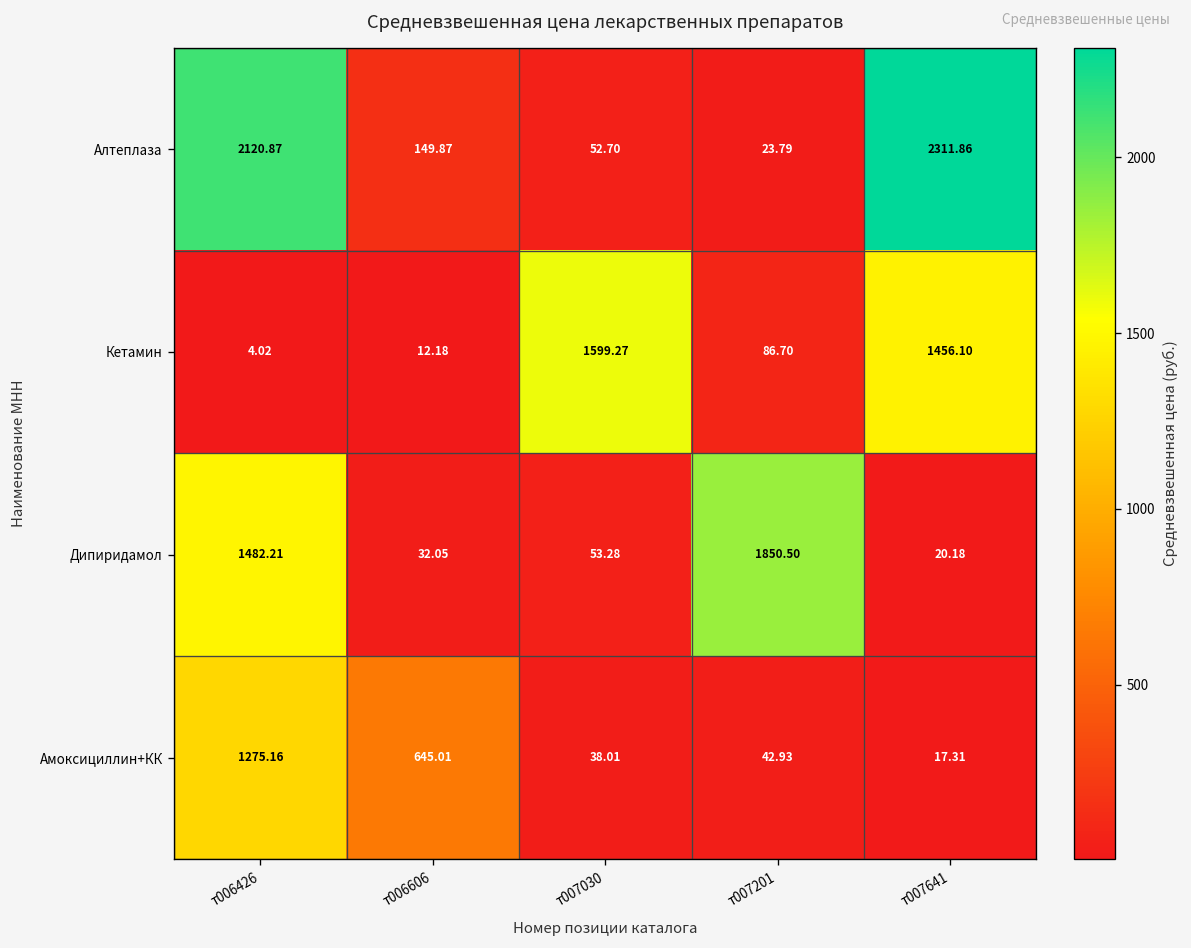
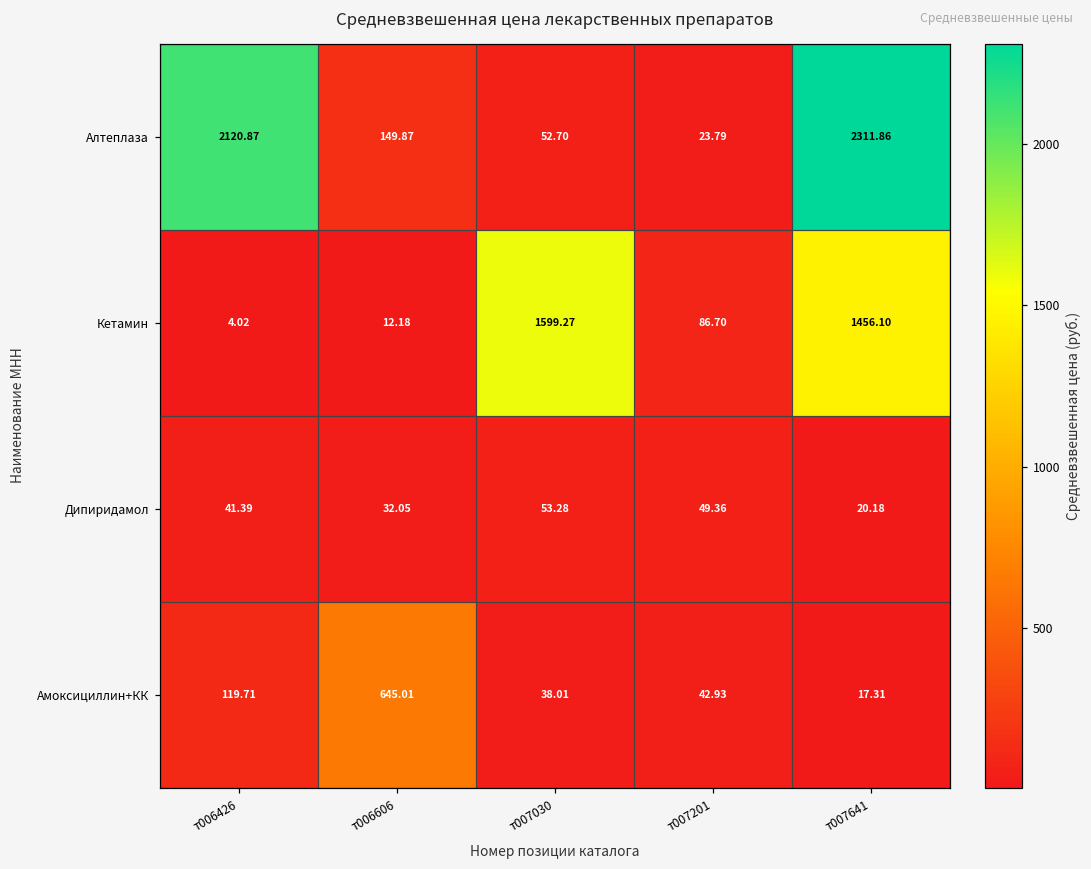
Дипиридамол, т006426: 1482.21 -> 41.39
Дипиридамол, т007201: 1850.50 -> 49.36
Амоксициллин+КК, т006426: 1275.16 -> 119.71
